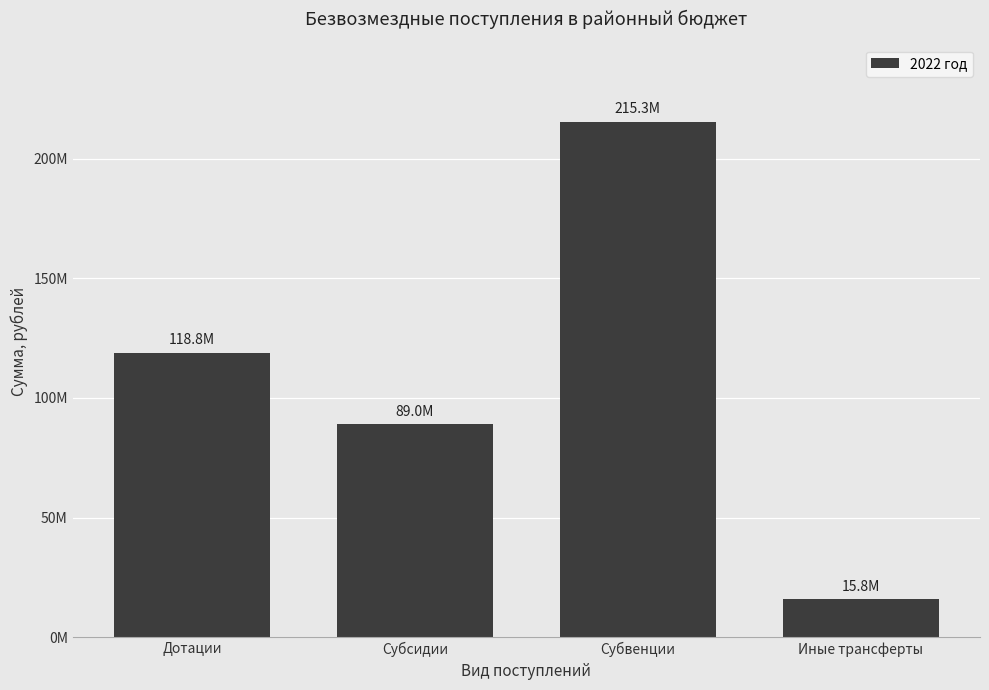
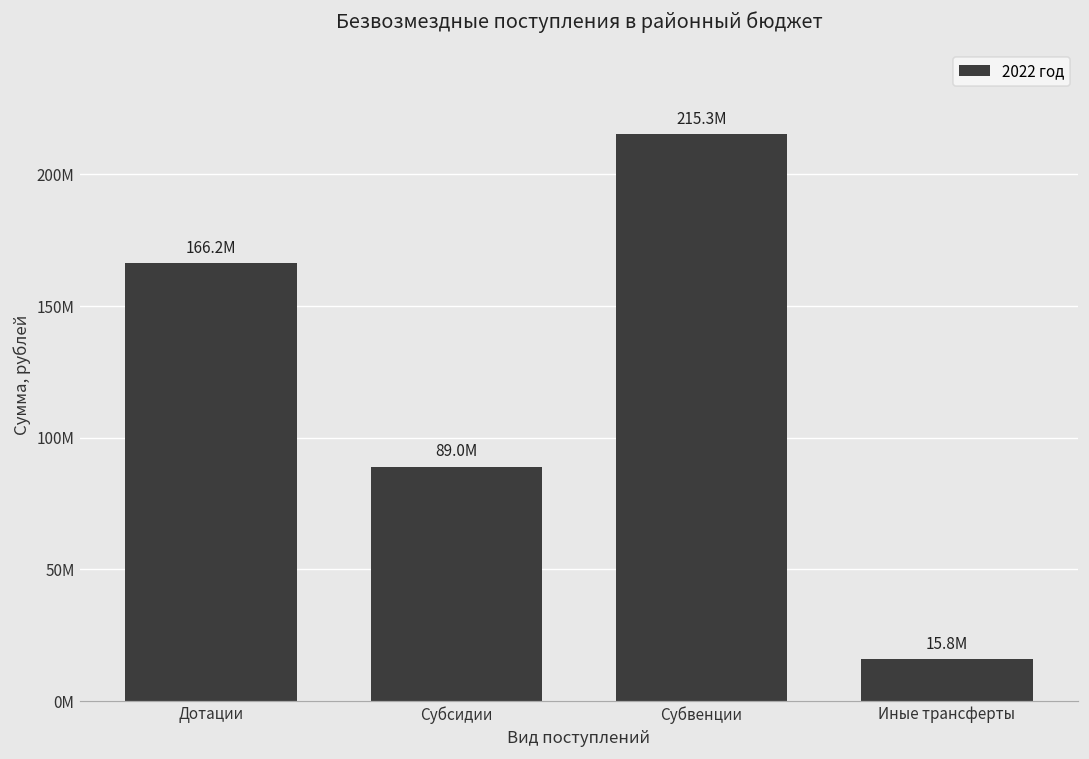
Дотации: 118.8M -> 166.2M
